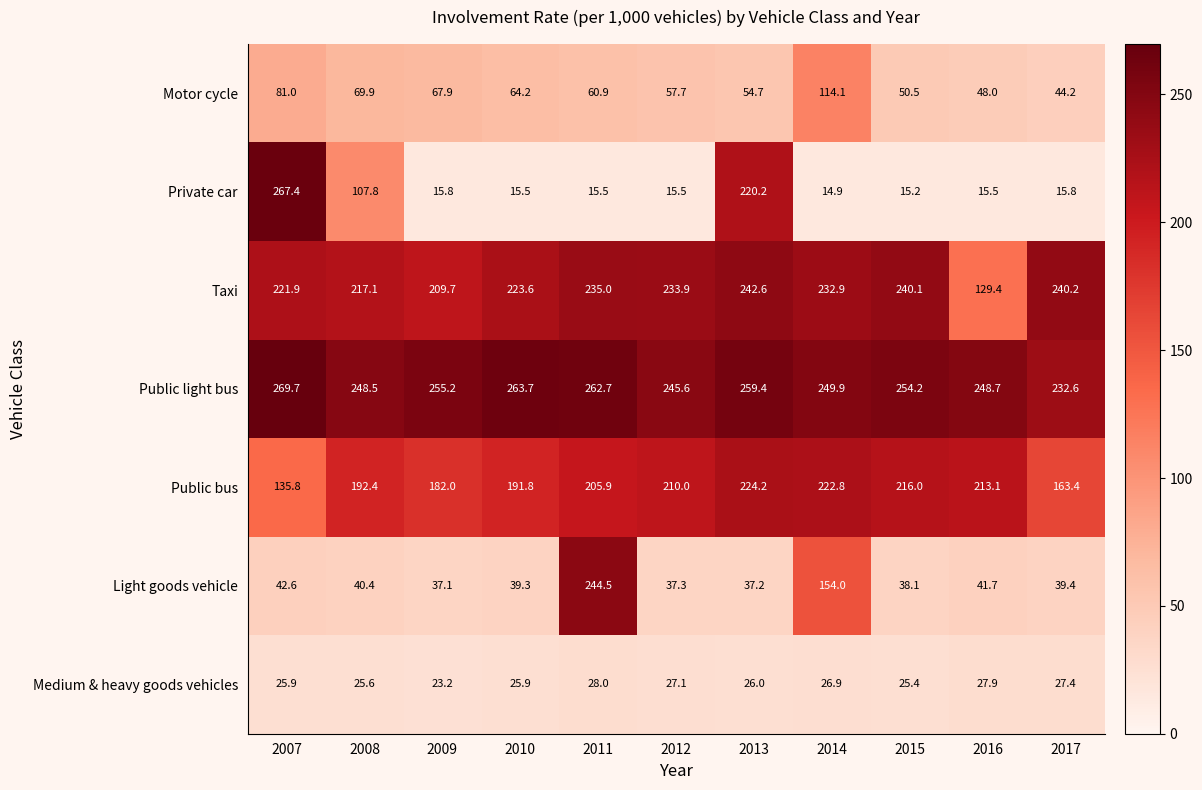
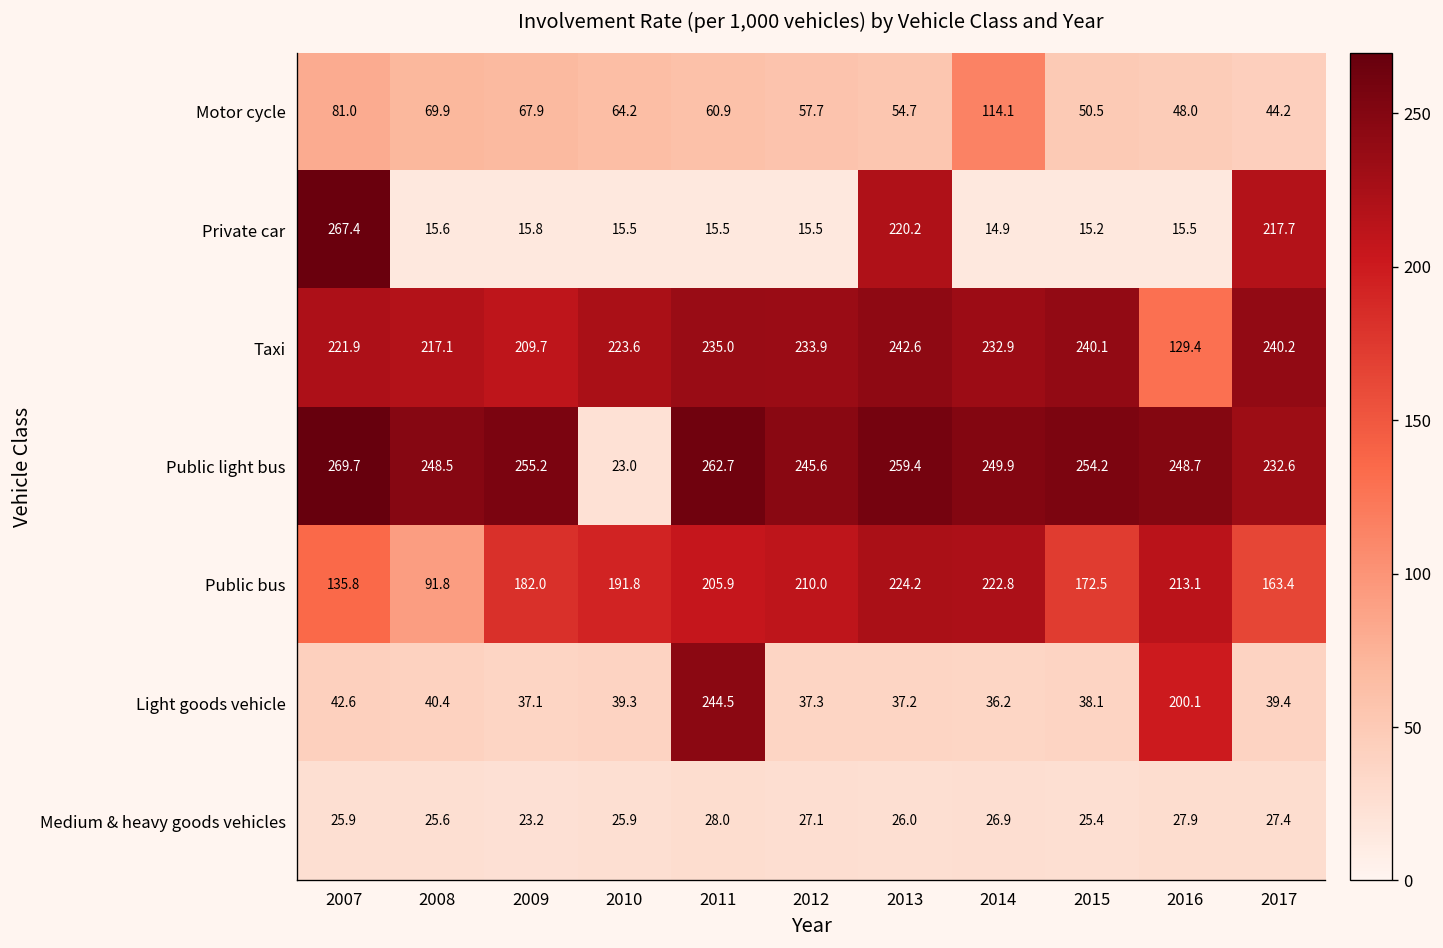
Private car, 2008: 107.8 -> 15.6
Private car, 2017: 15.8 -> 217.7
Public light bus, 2010: 263.7 -> 23.0
Public bus, 2008: 192.4 -> 91.8
Public bus, 2015: 216.0 -> 172.5
Light goods vehicle, 2014: 154.0 -> 36.2
Light goods vehicle, 2016: 41.7 -> 200.1
